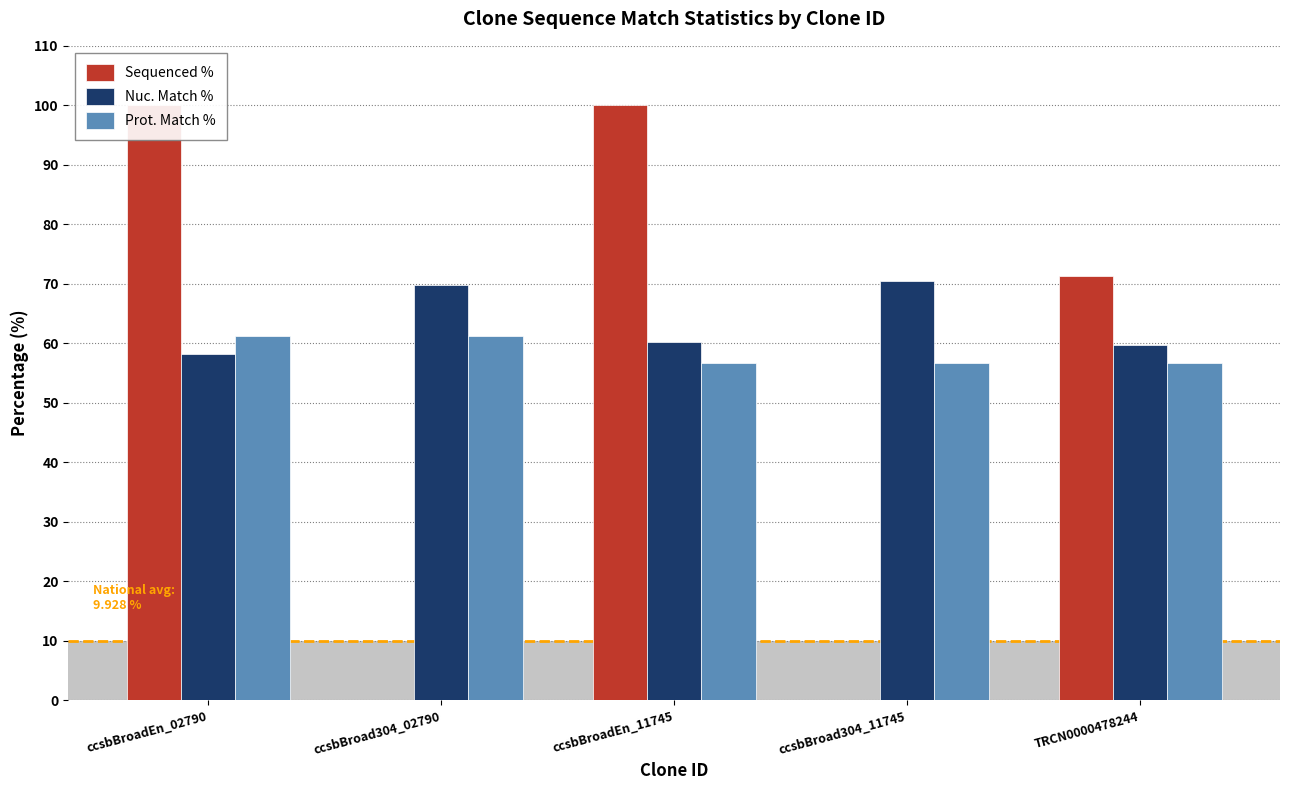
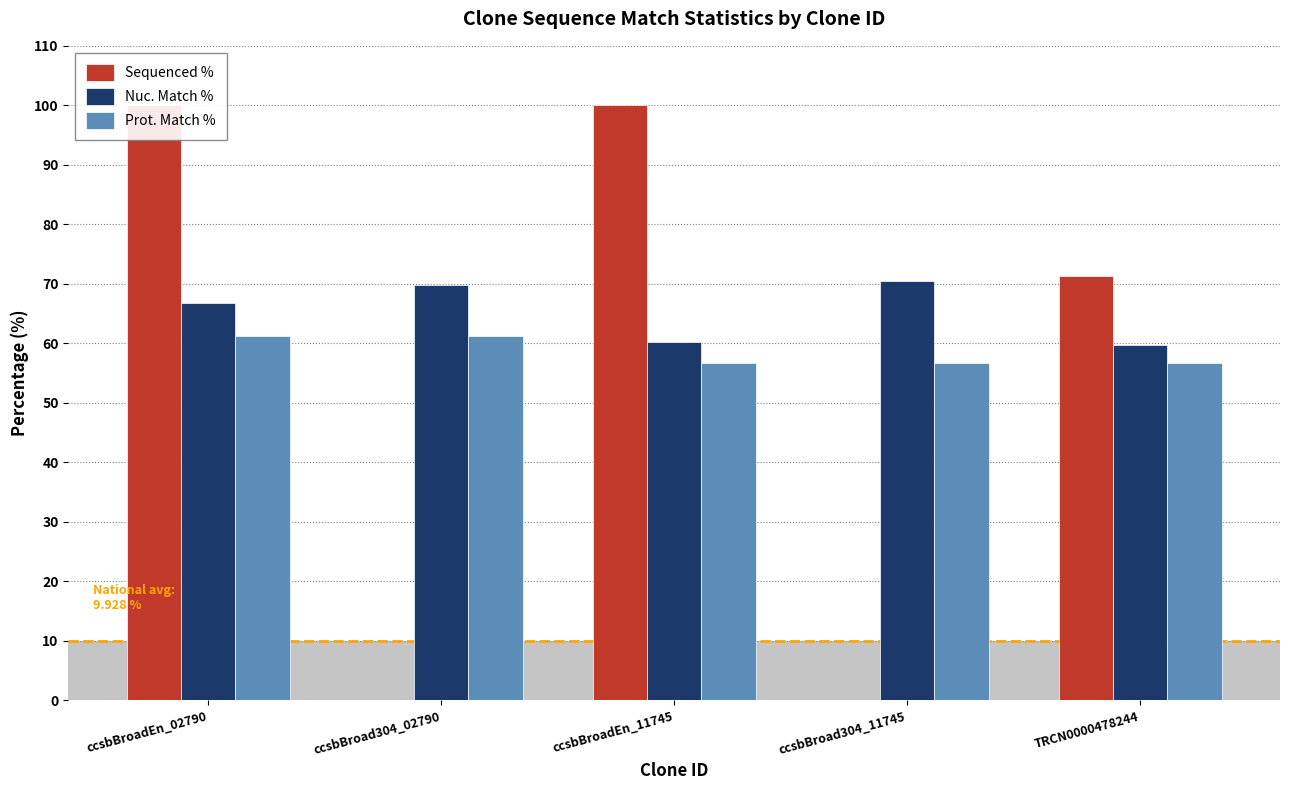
Nuc. Match %, ccsbBroadEn_02790: 58 -> 67
